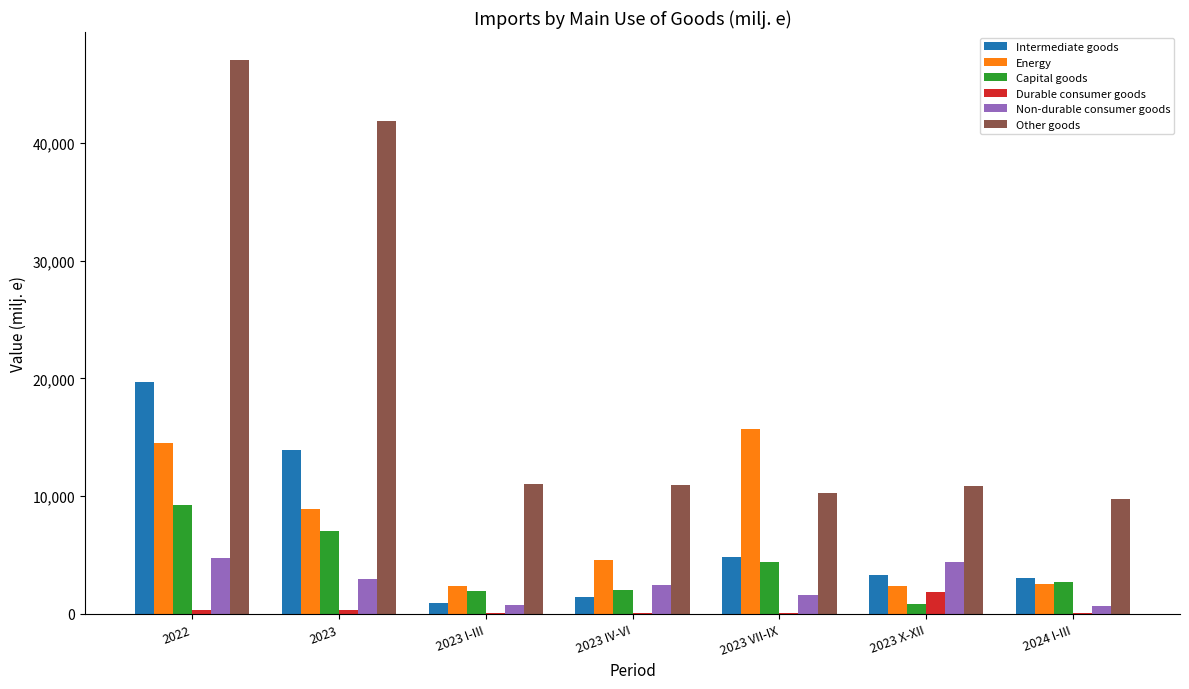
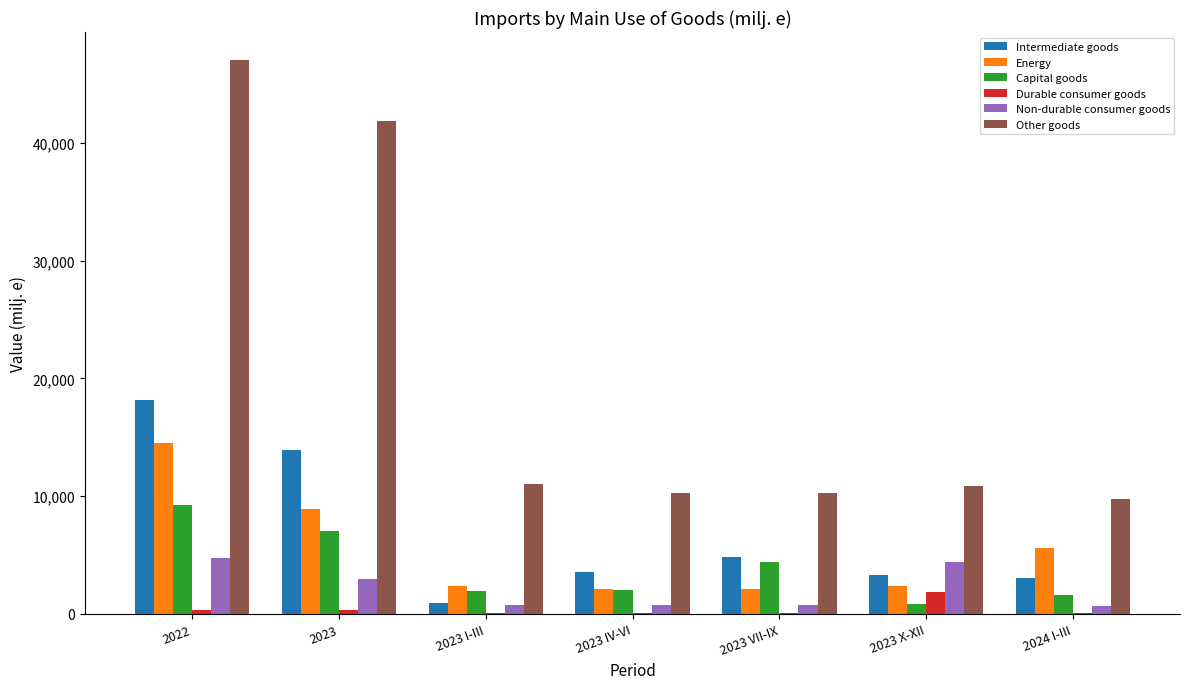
Intermediate goods, 2022: 19,700 -> 18,200
Intermediate goods, 2023 IV-VI: 1,400 -> 3,600
Energy, 2023 IV-VI: 4,500 -> 2,100
Non-durable consumer goods, 2023 IV-VI: 2,400 -> 800
Other goods, 2023 IV-VI: 10,900 -> 10,200
Energy, 2023 VII-IX: 15,700 -> 2,100
Non-durable consumer goods, 2023 VII-IX: 1,600 -> 800
Energy, 2024 I-III: 2,500 -> 5,600
Capital goods, 2024 I-III: 2,700 -> 1,600
